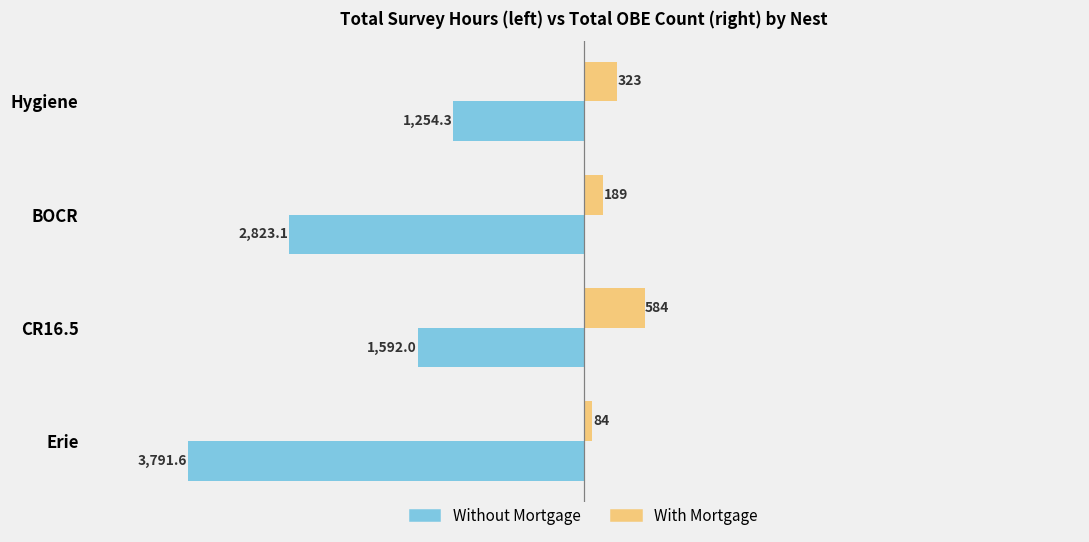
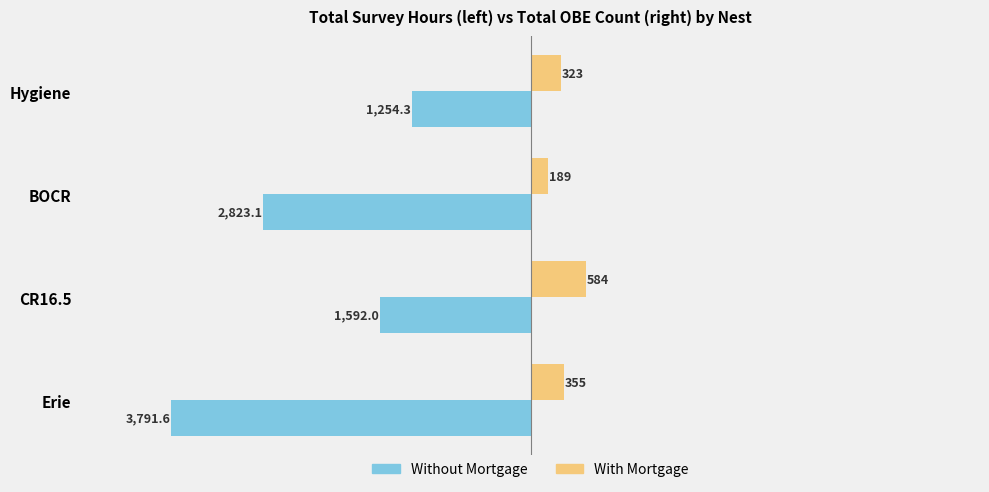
With Mortgage, Erie: 84 -> 355
